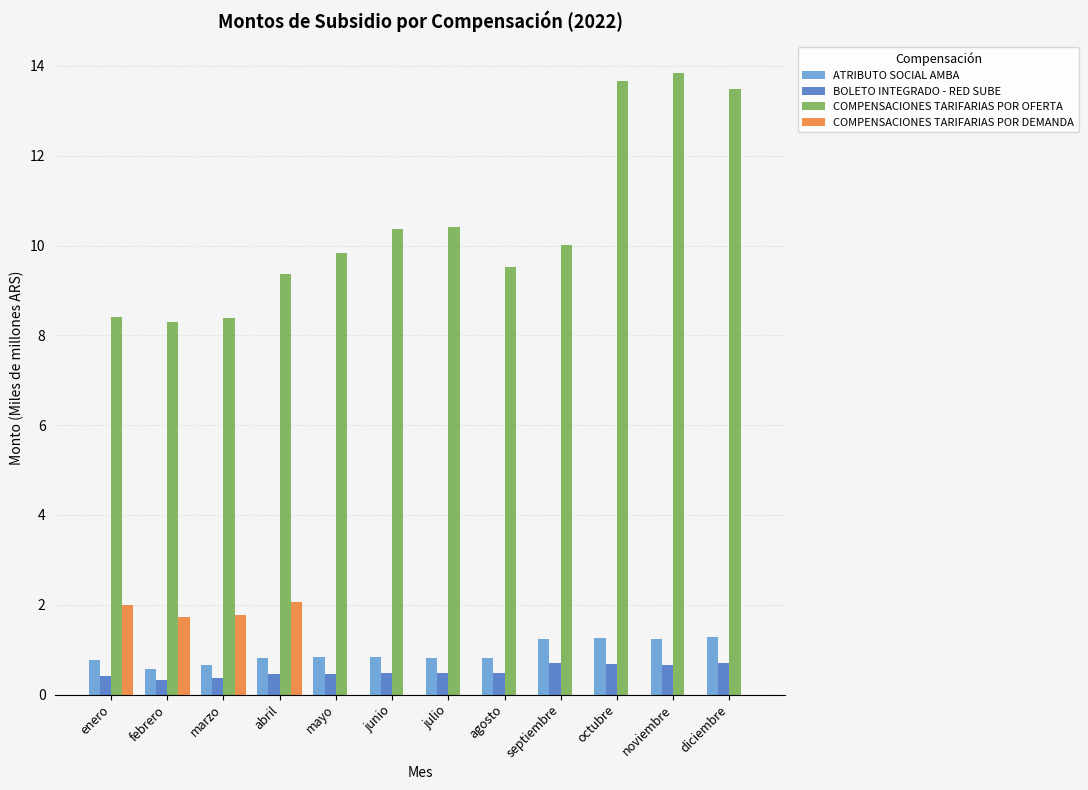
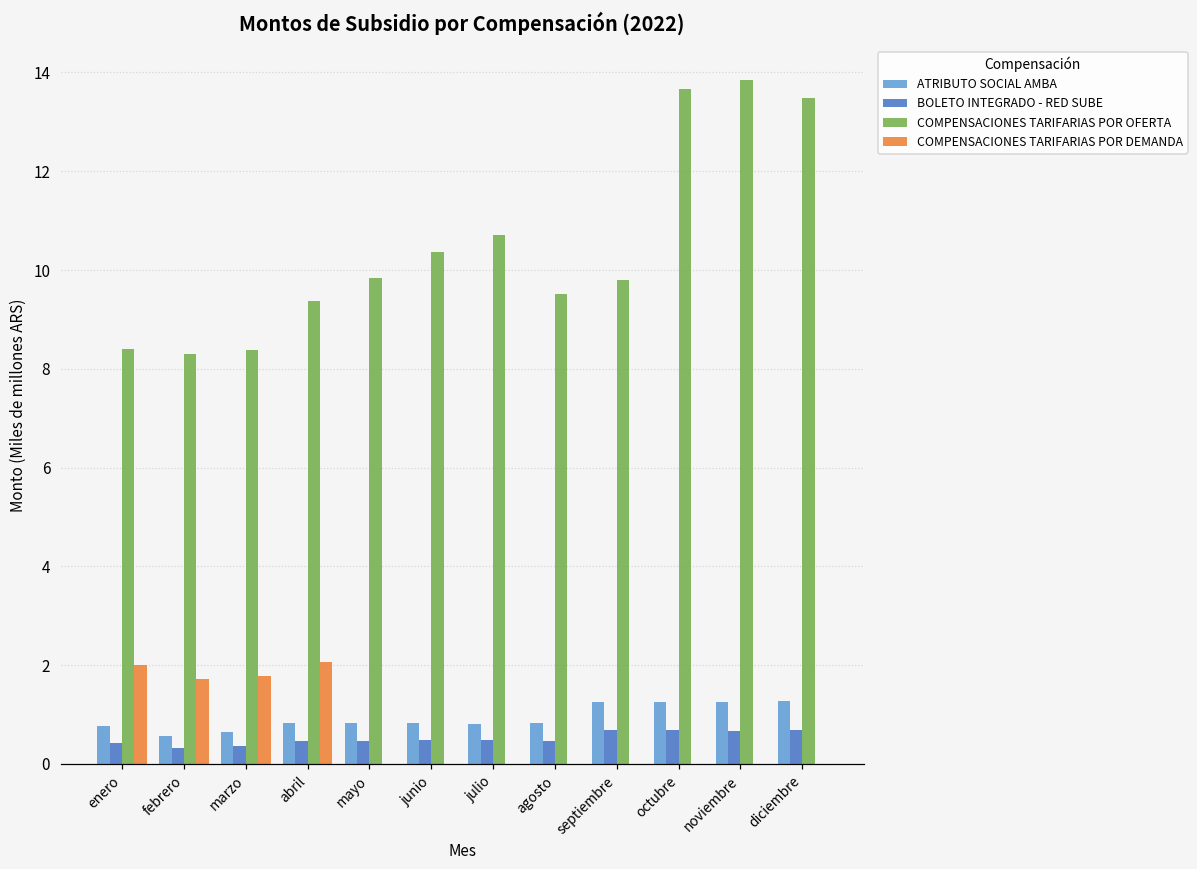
COMPENSACIONES TARIFARIAS POR OFERTA, julio: 10.4 -> 10.7
COMPENSACIONES TARIFARIAS POR OFERTA, septiembre: 10.0 -> 9.8
